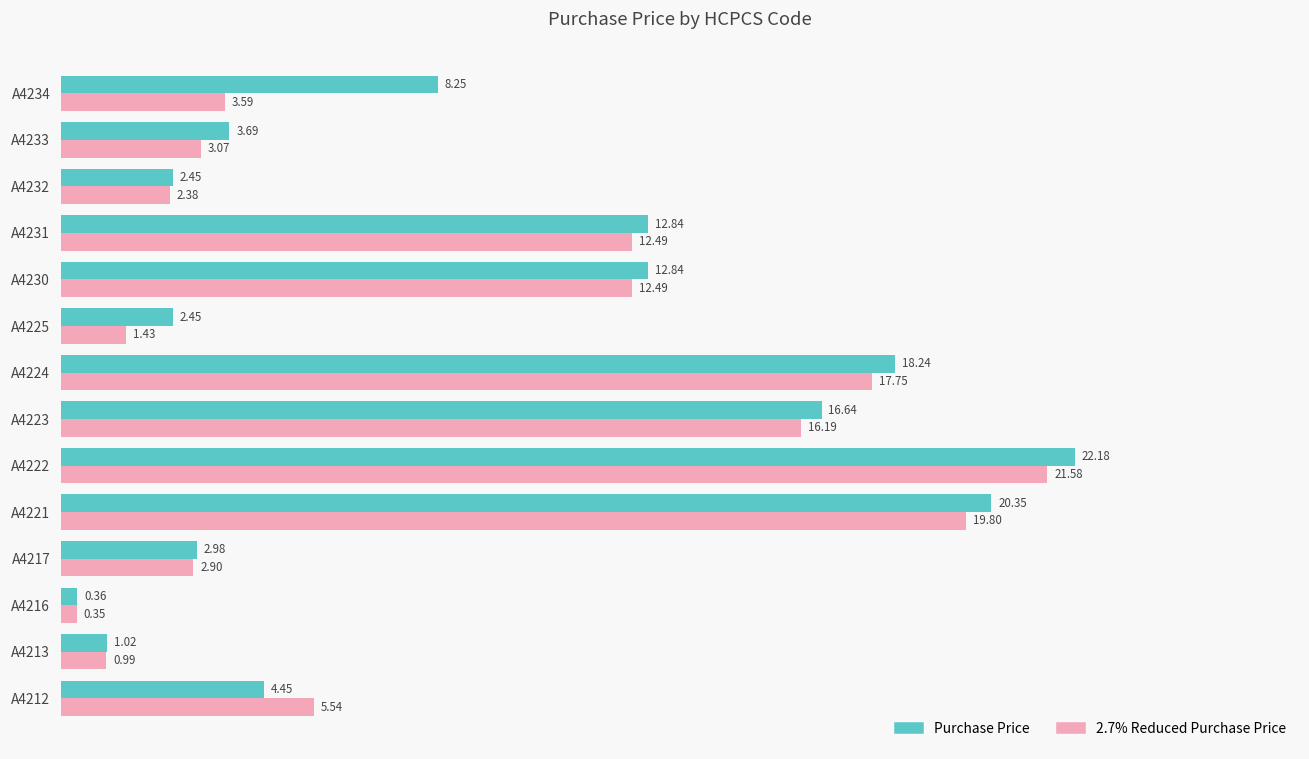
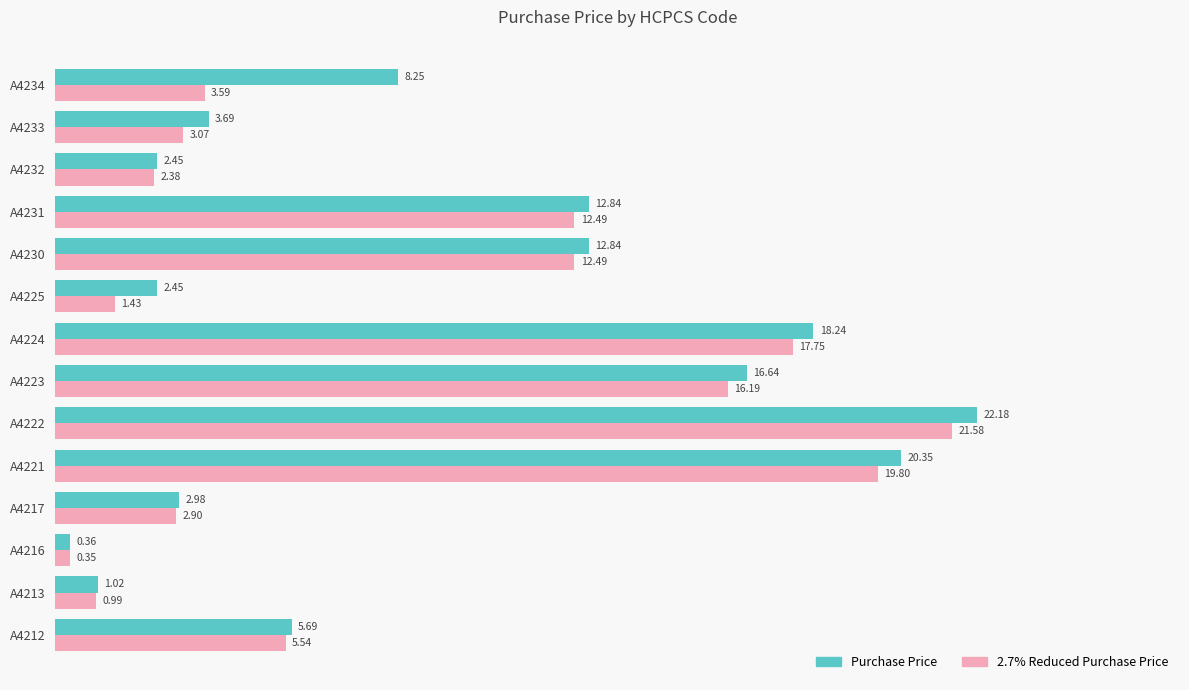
Purchase Price, A4212: 4.45 -> 5.69
